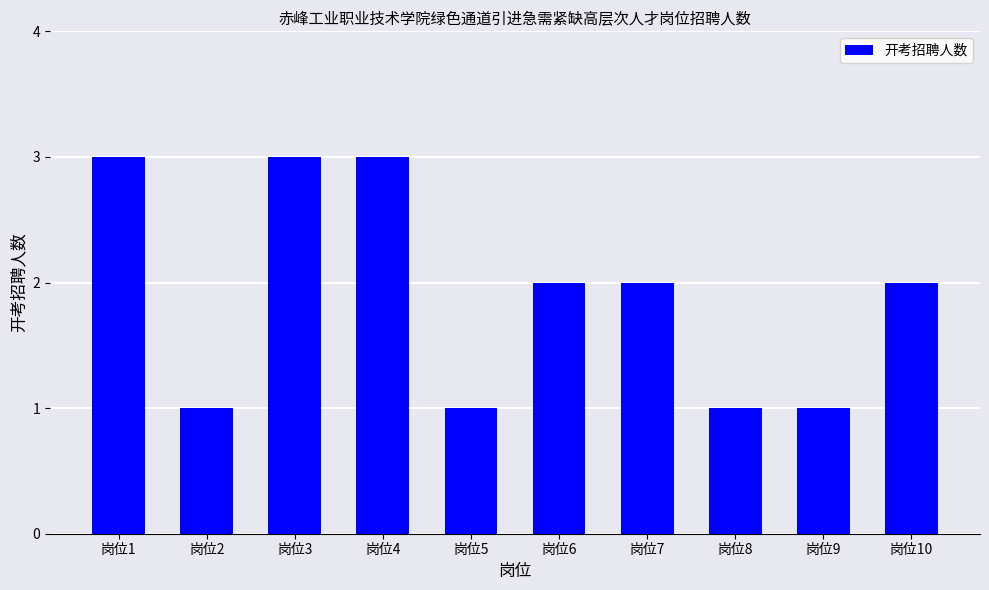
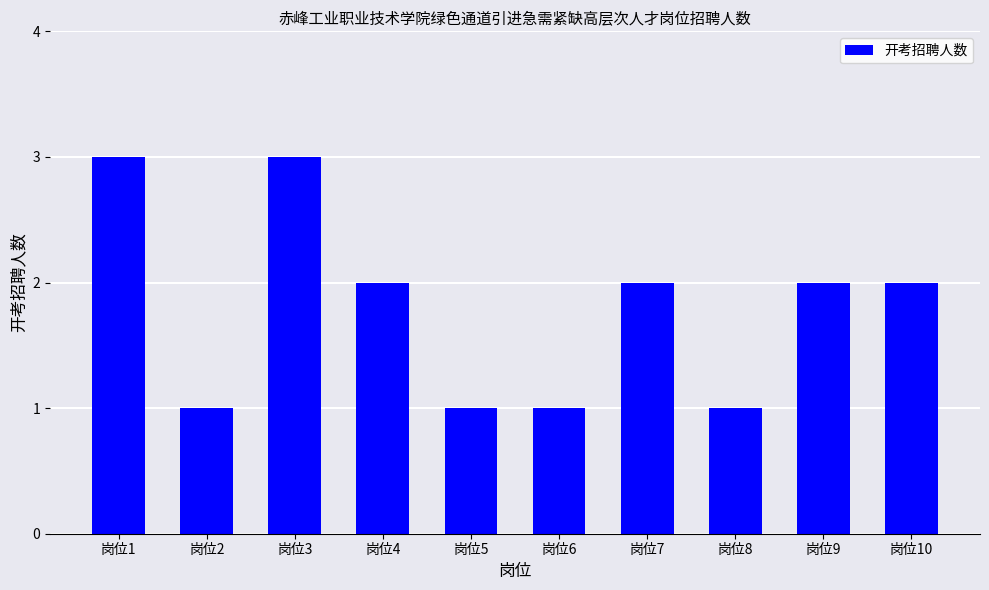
岗位4: 3 -> 2
岗位6: 2 -> 1
岗位9: 1 -> 2
